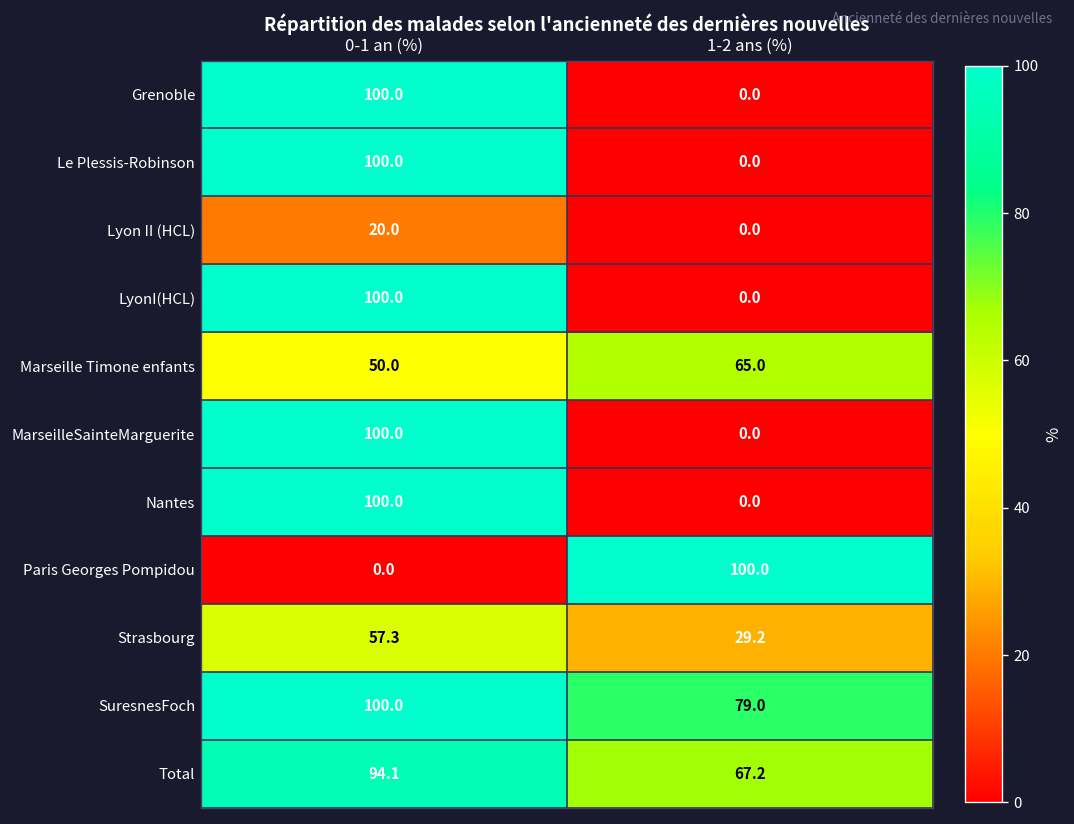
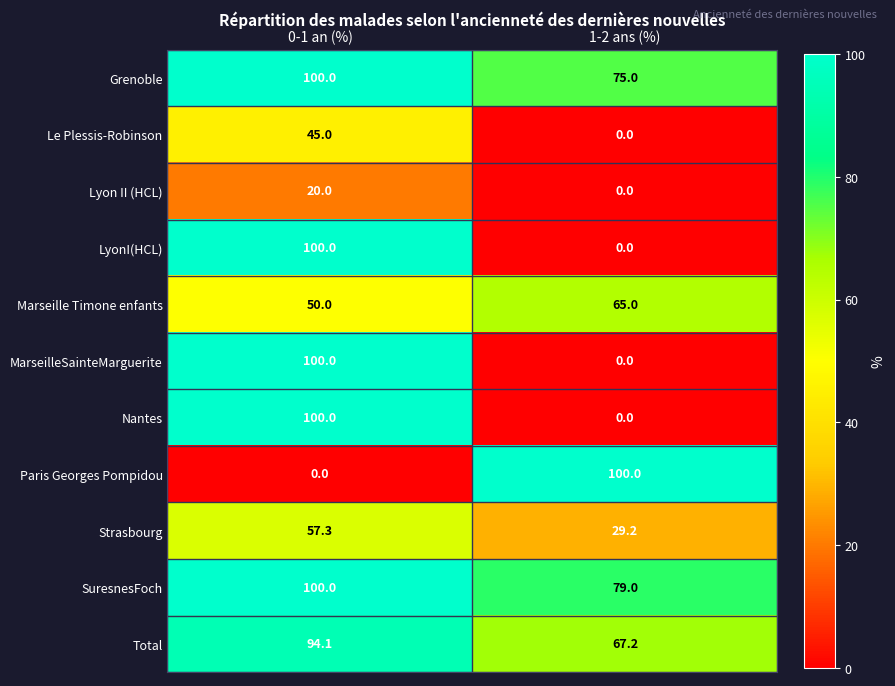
Grenoble, 1-2 ans (%): 0.0 -> 75.0
Le Plessis-Robinson, 0-1 an (%): 100.0 -> 45.0
